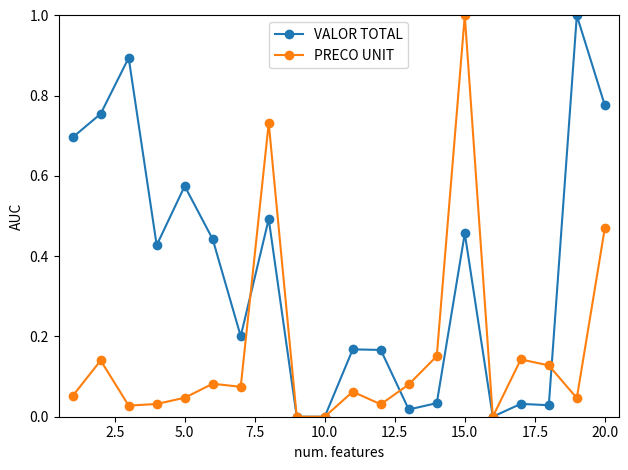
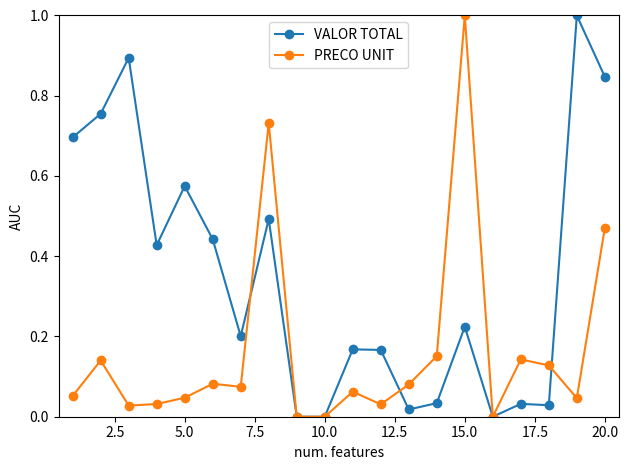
VALOR TOTAL, 15.0: 0.46 -> 0.22
VALOR TOTAL, 20.0: 0.78 -> 0.85
